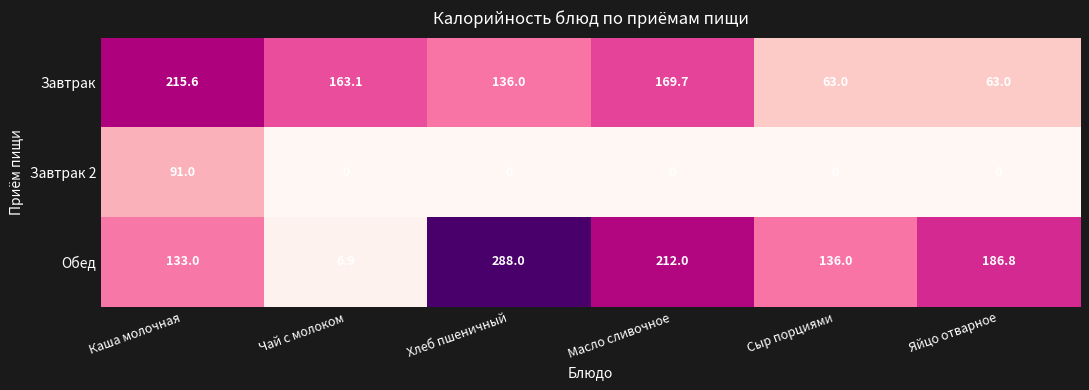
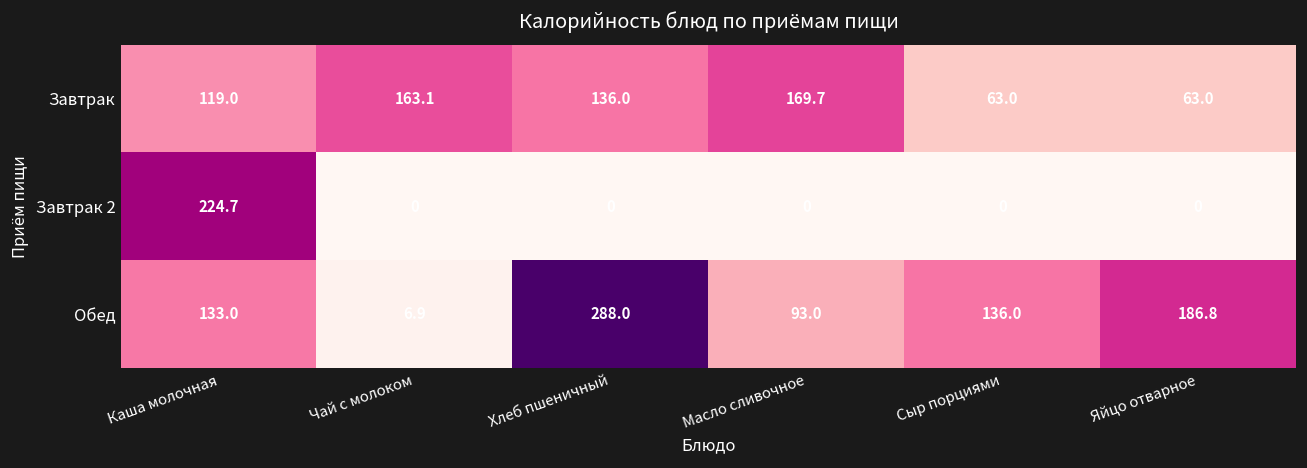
Завтрак, Каша молочная: 215.6 -> 119.0
Завтрак 2, Каша молочная: 91.0 -> 224.7
Обед, Масло сливочное: 212.0 -> 93.0
